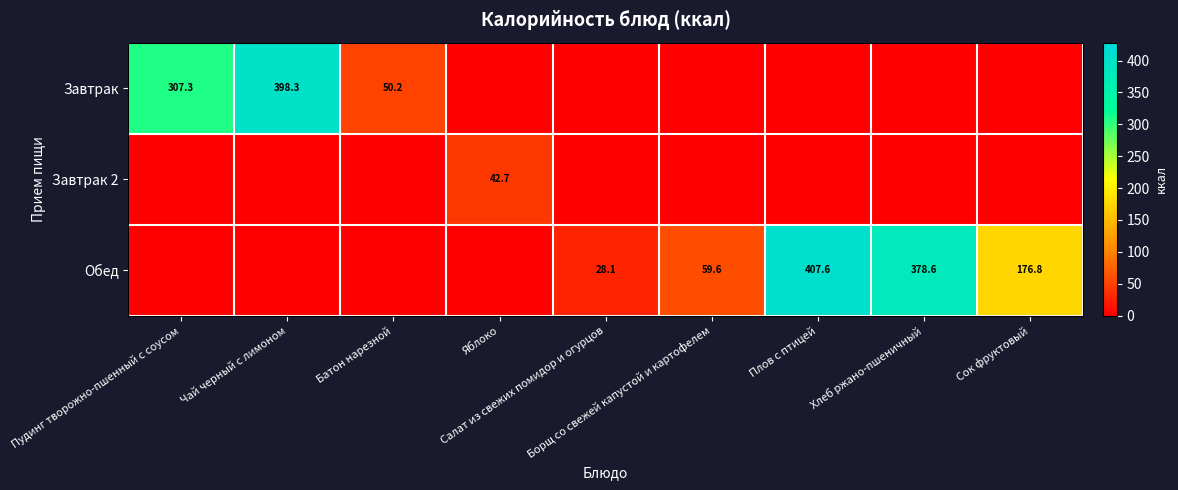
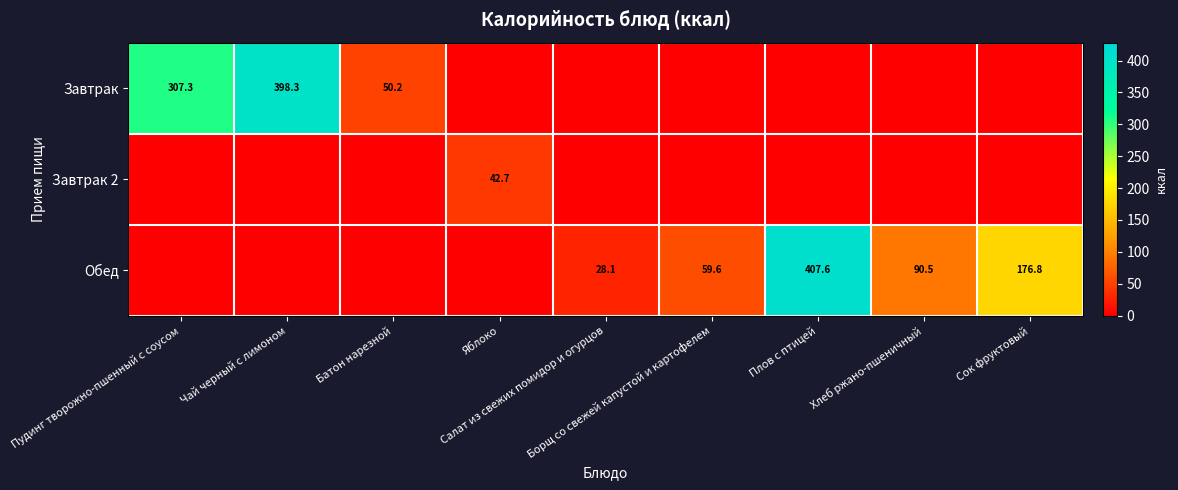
Обед, Хлеб ржано-пшеничный: 378.6 -> 90.5
